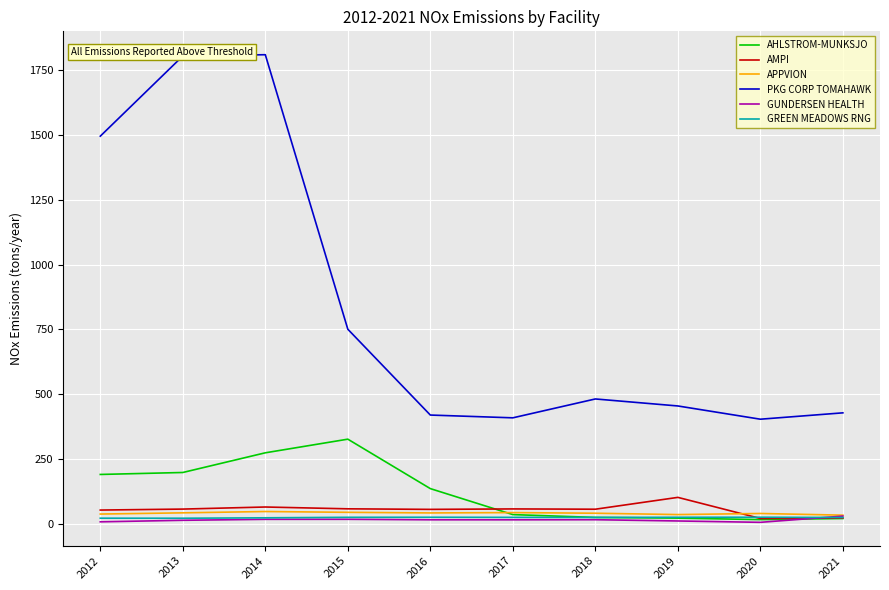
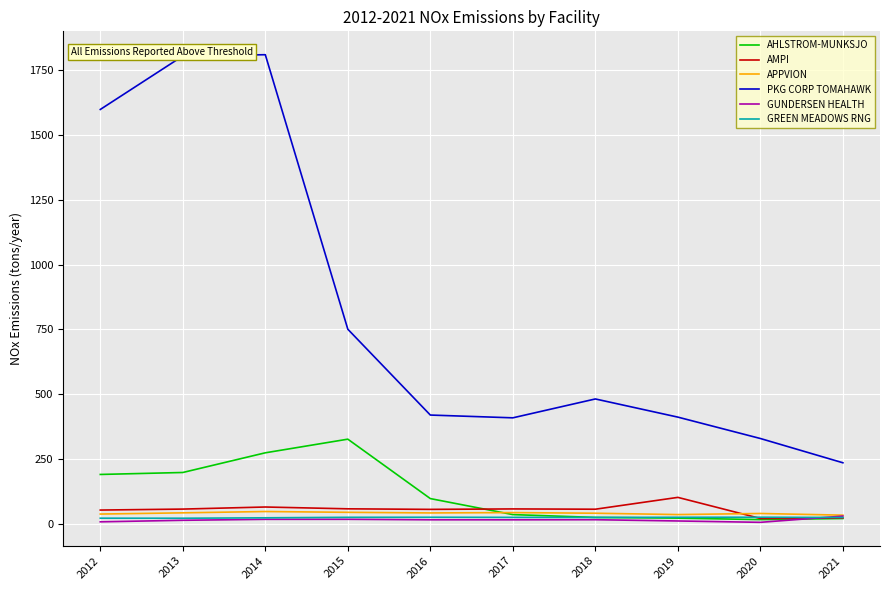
PKG CORP TOMAHAWK, 2012: 1490 -> 1600
AHLSTROM-MUNKSJO, 2016: 140 -> 100
PKG CORP TOMAHAWK, 2019: 460 -> 410
PKG CORP TOMAHAWK, 2020: 400 -> 330
PKG CORP TOMAHAWK, 2021: 430 -> 240
